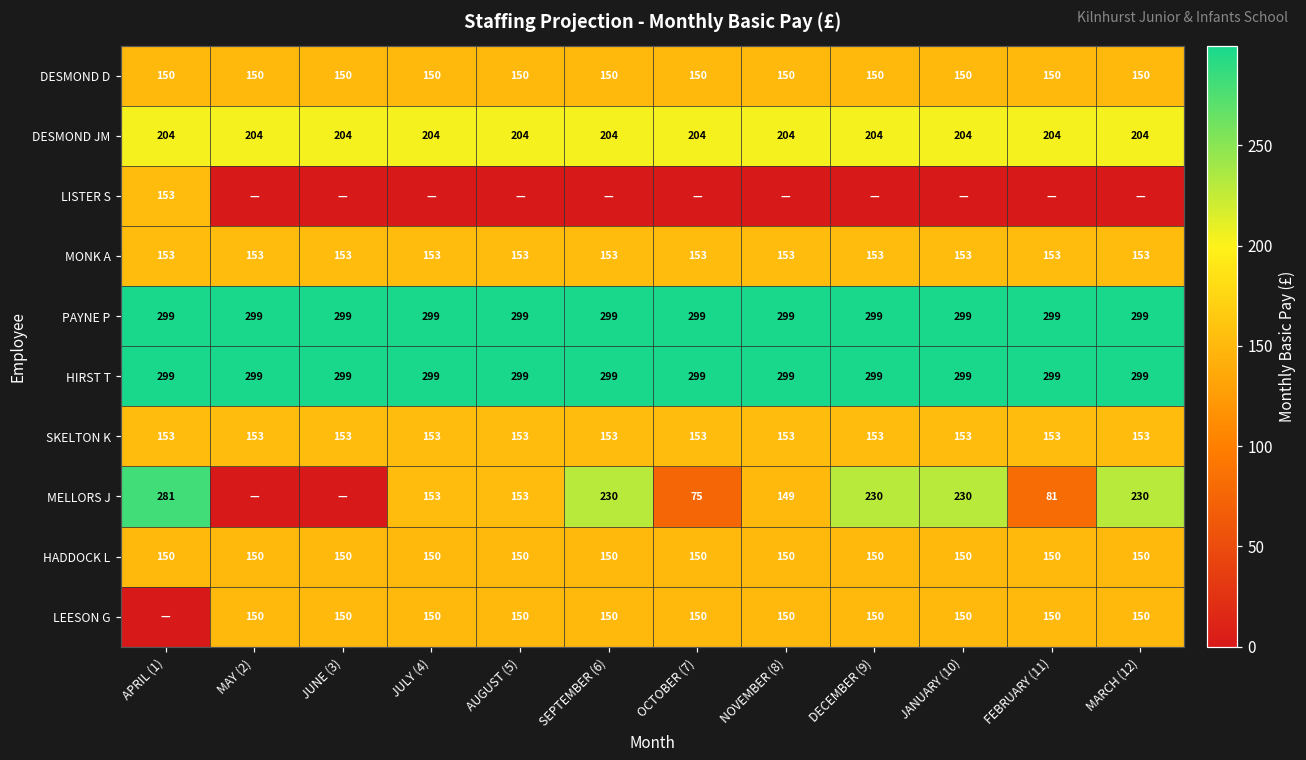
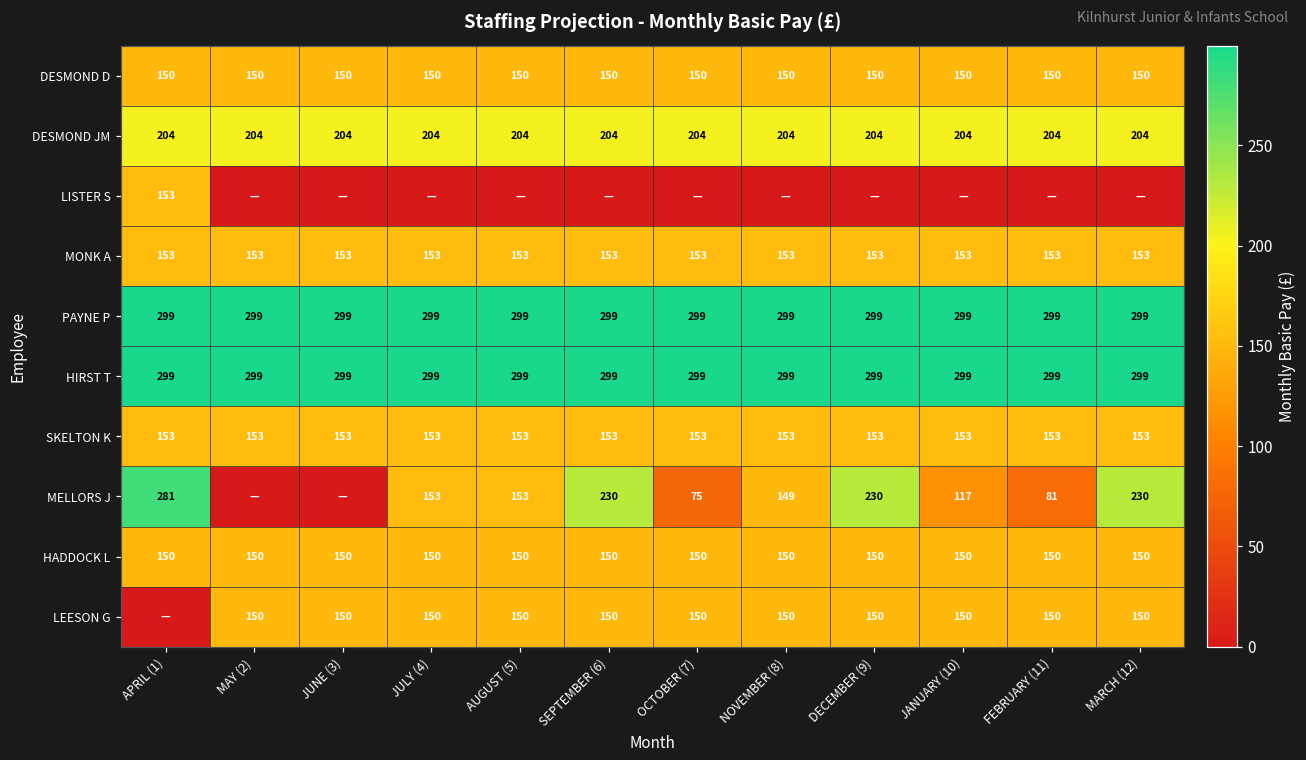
MELLORS J, JANUARY (10): 230 -> 117
